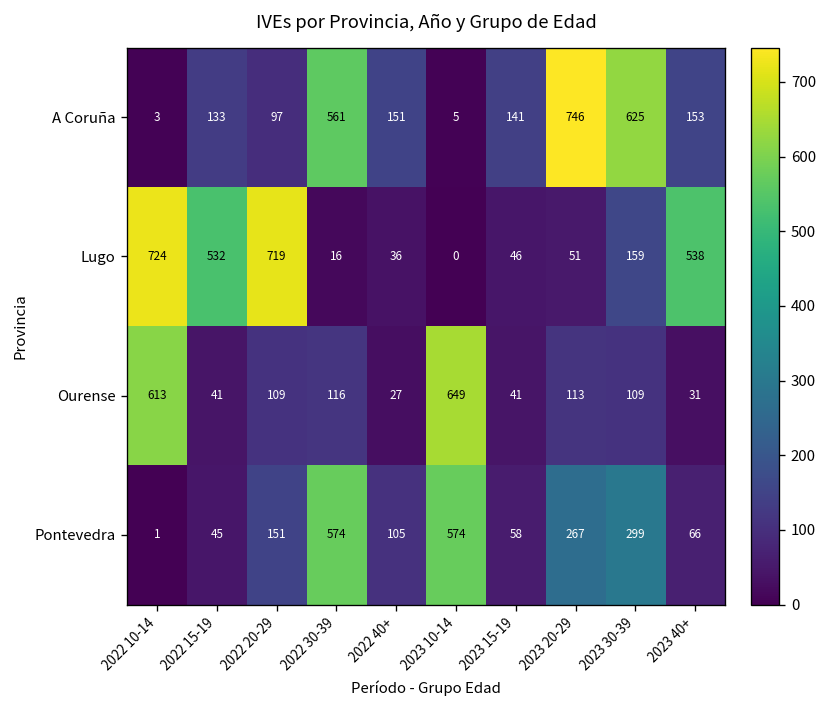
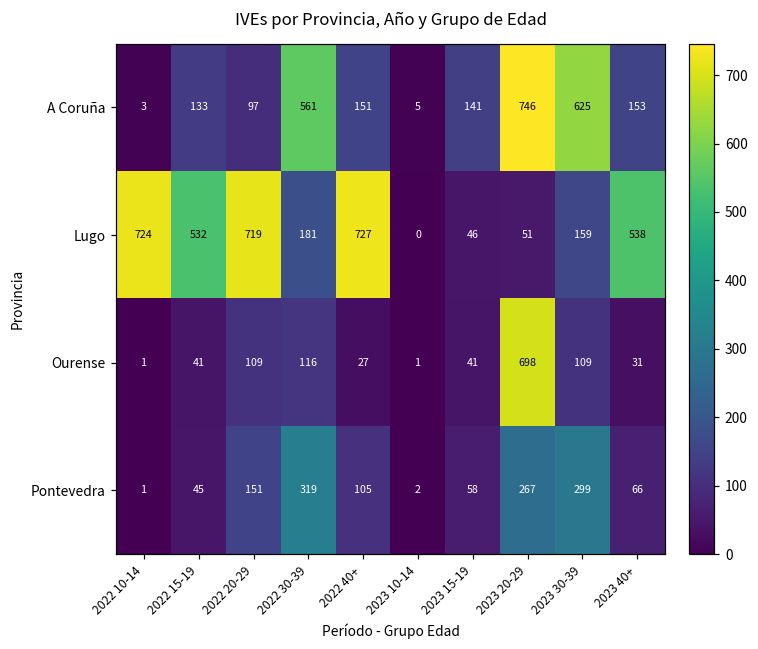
Lugo, 2022 30-39: 16 -> 181
Lugo, 2022 40+: 36 -> 727
Ourense, 2022 10-14: 613 -> 1
Ourense, 2023 10-14: 649 -> 1
Ourense, 2023 20-29: 113 -> 698
Pontevedra, 2022 30-39: 574 -> 319
Pontevedra, 2023 10-14: 574 -> 2
